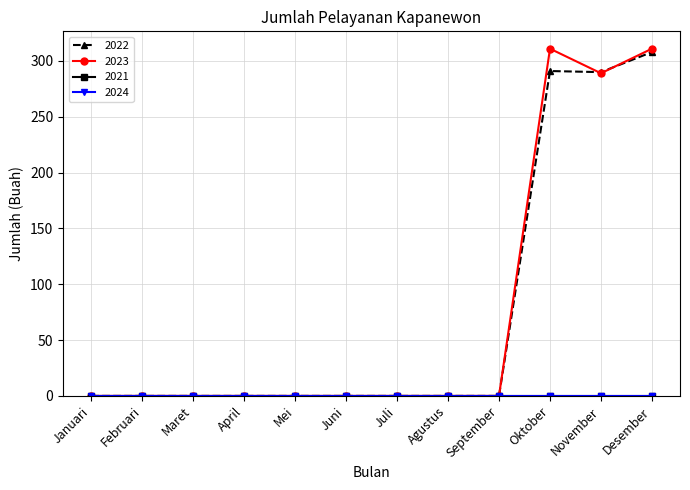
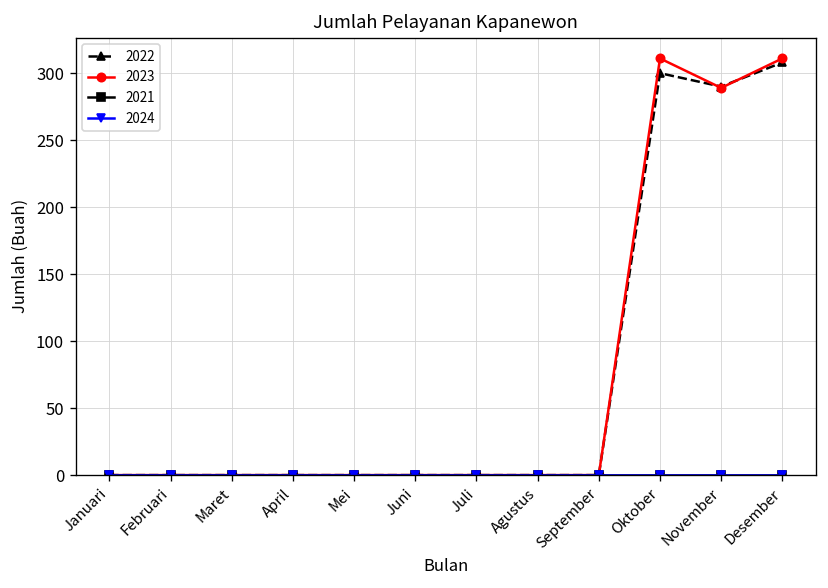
2022, Oktober: 291 -> 300
